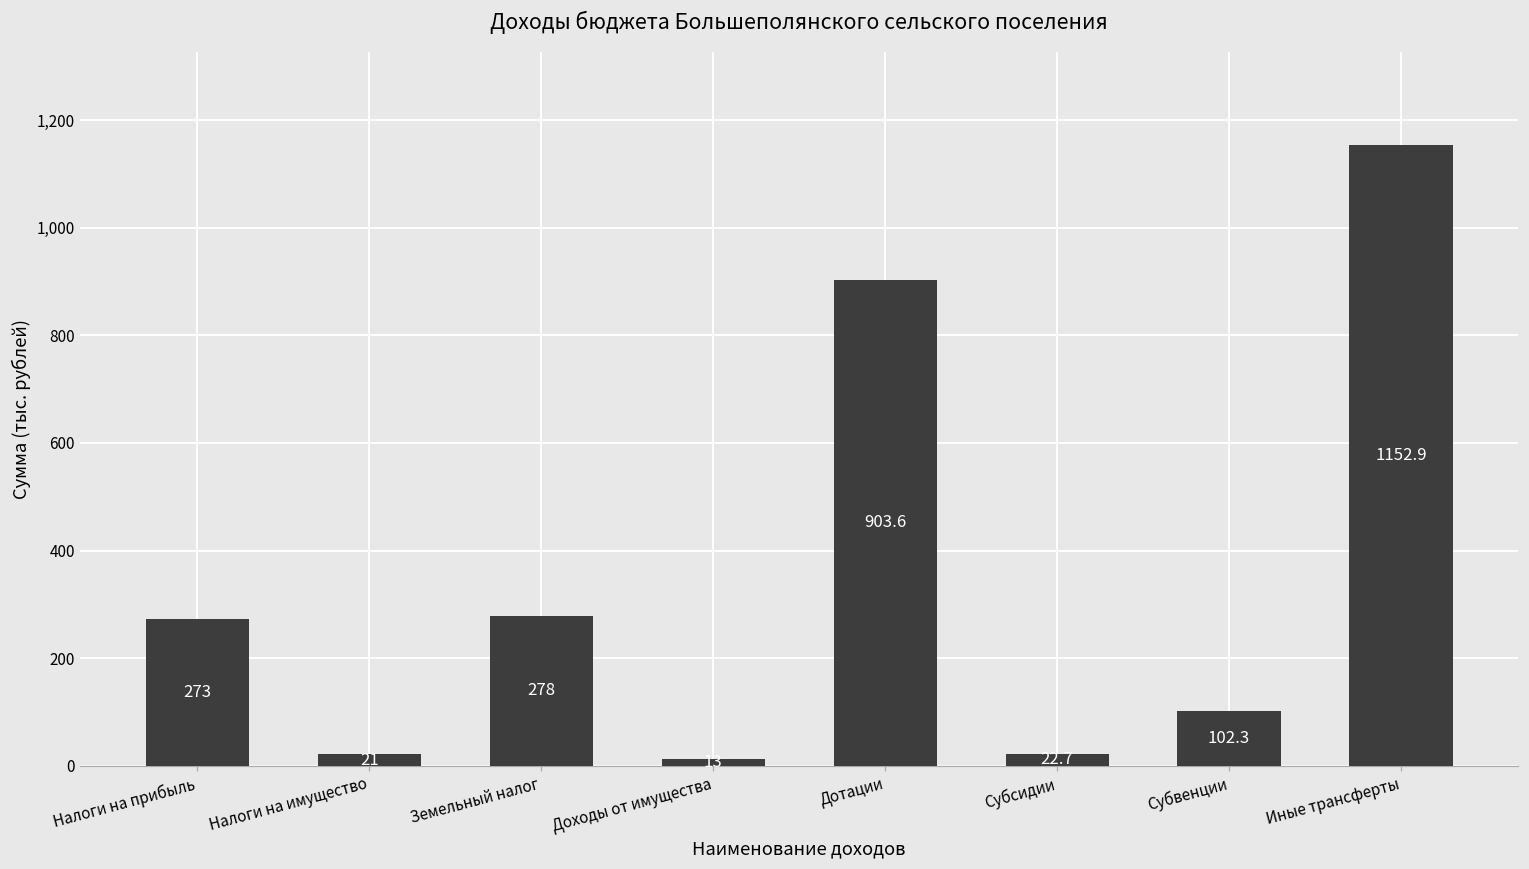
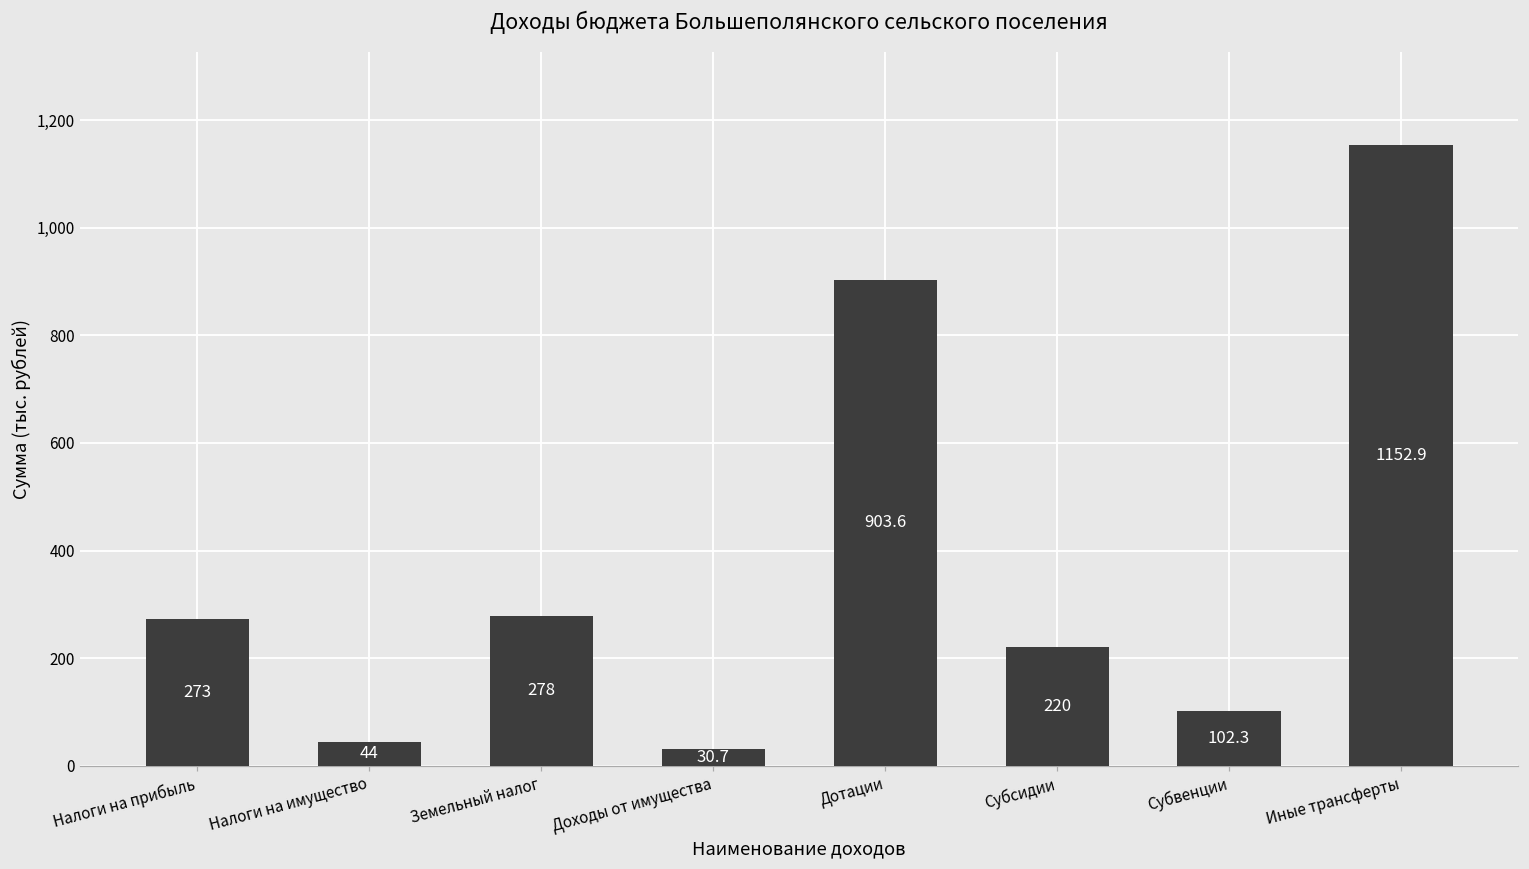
Налоги на имущество: 21 -> 44
Доходы от имущества: 10 -> 30
Субсидии: 22.7 -> 220
